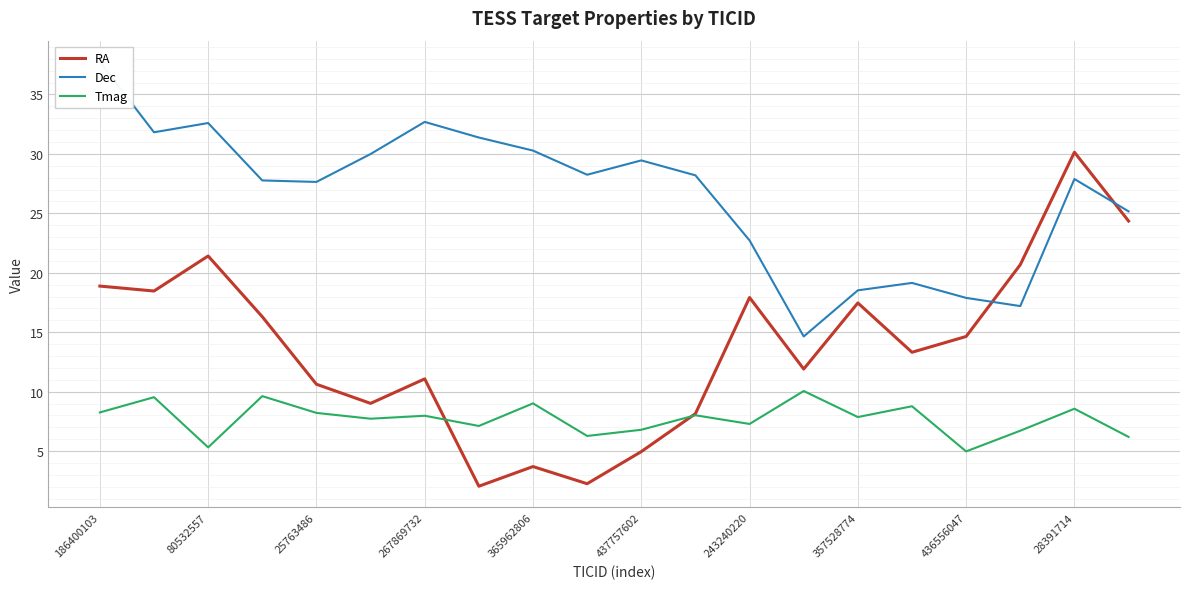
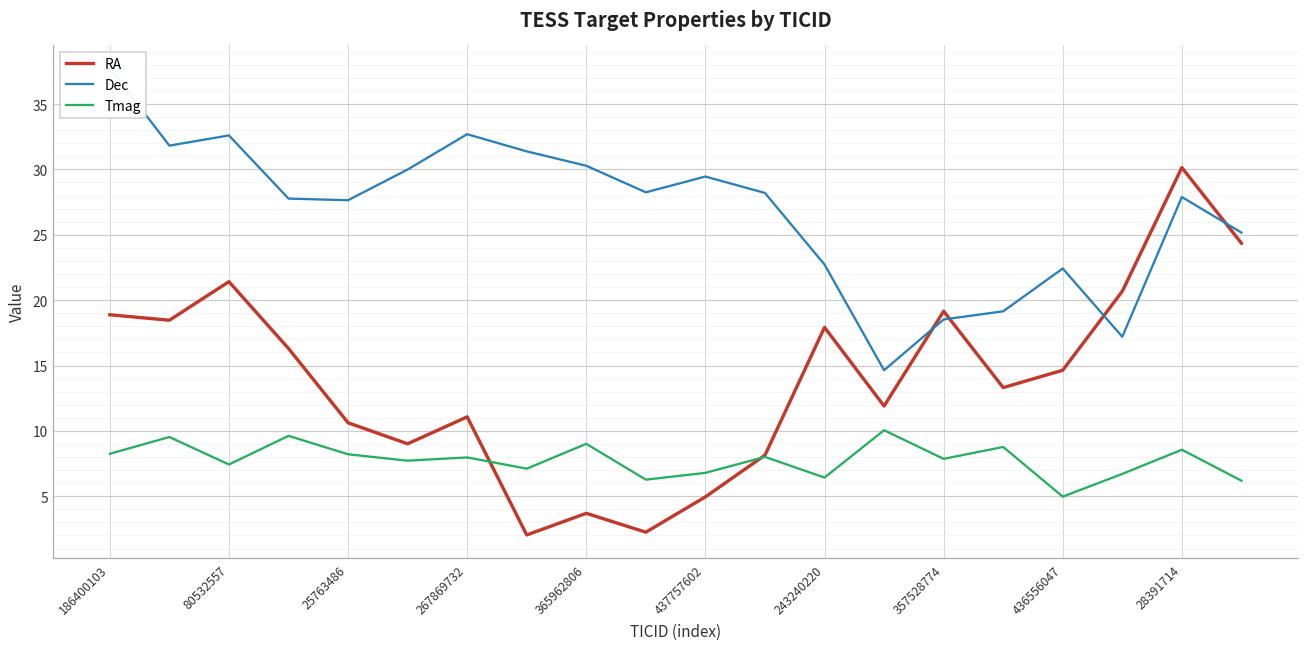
Tmag, 80532557: 5.3 -> 7.4
Tmag, 243240220: 7.3 -> 6.4
RA, 357528774: 17.5 -> 19.2
Dec, 436556047: 17.9 -> 22.4
